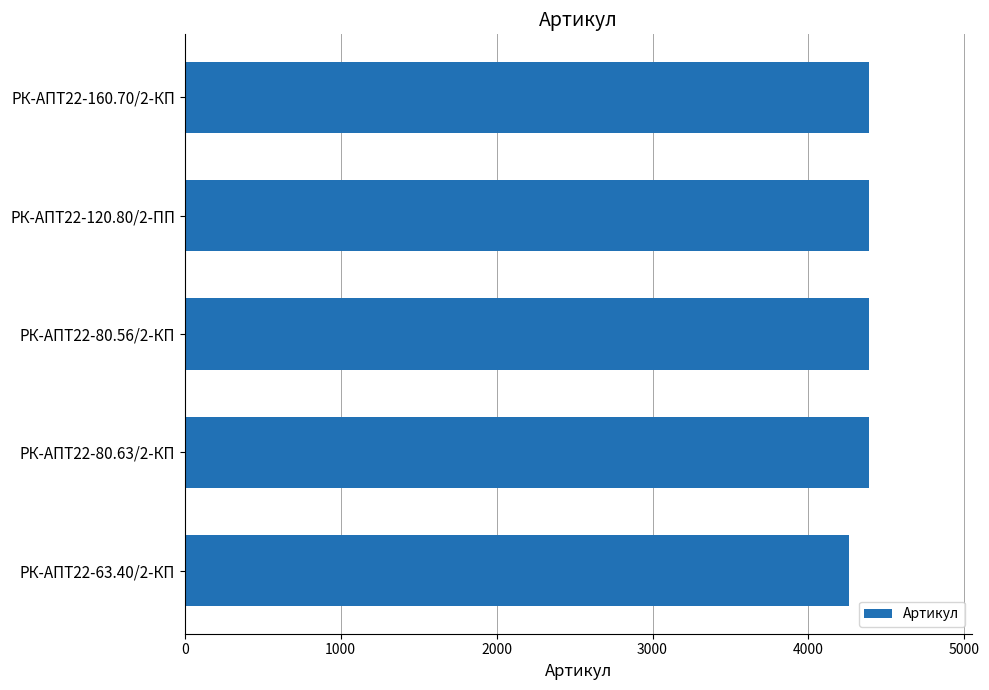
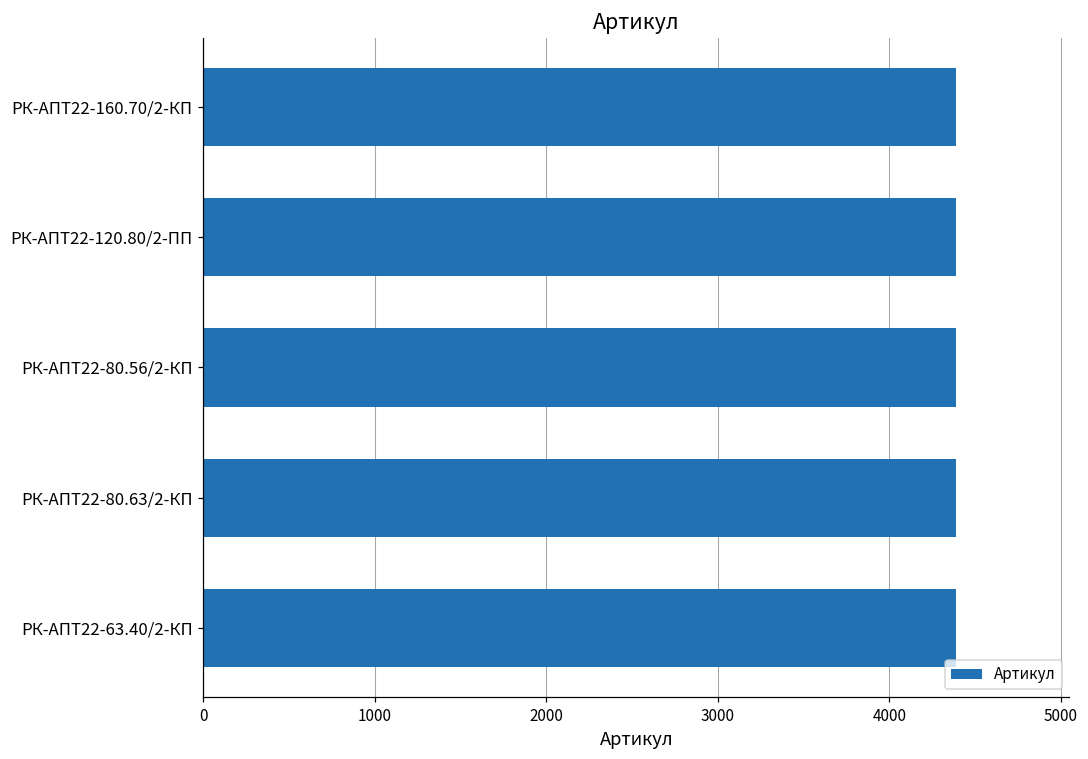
РК-АПТ22-63.40/2-КП: 4260 -> 4390
